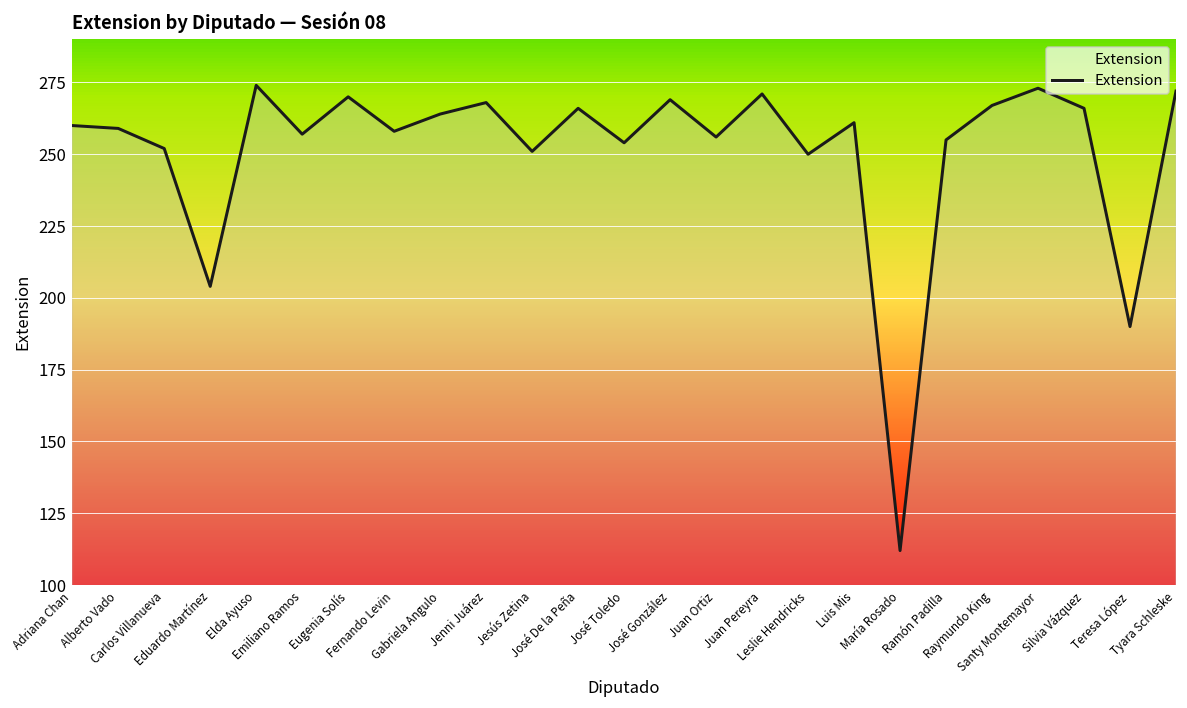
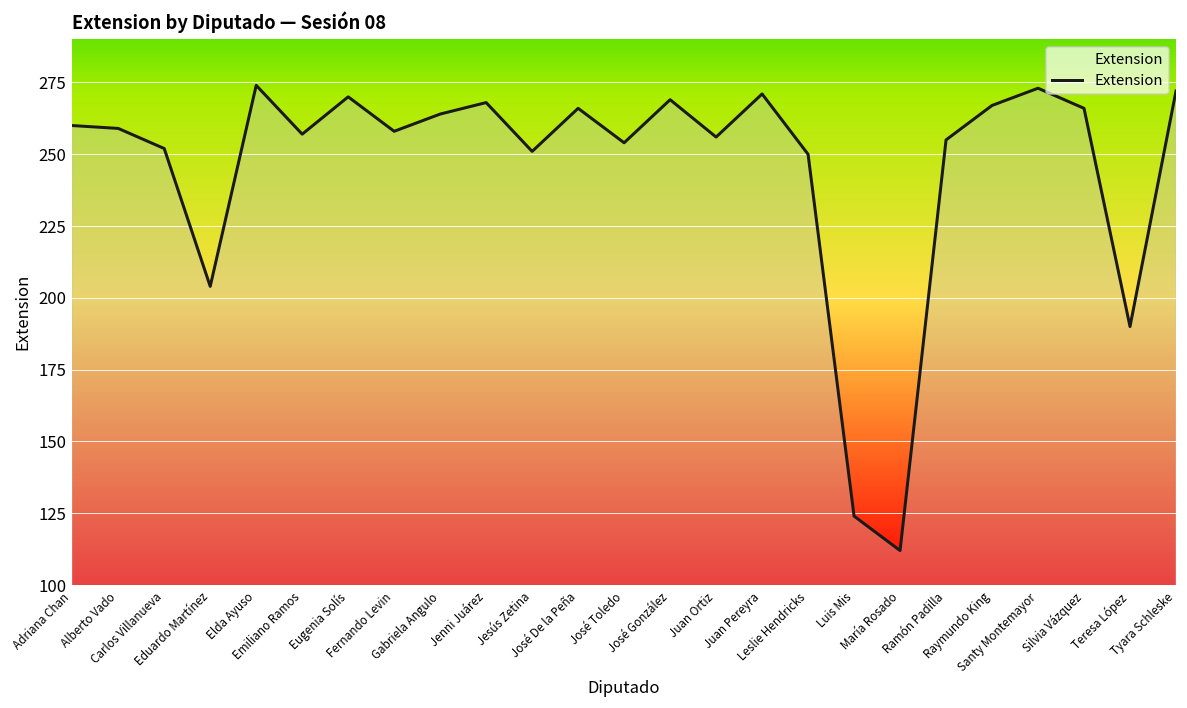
Luis Mis: 261 -> 124
